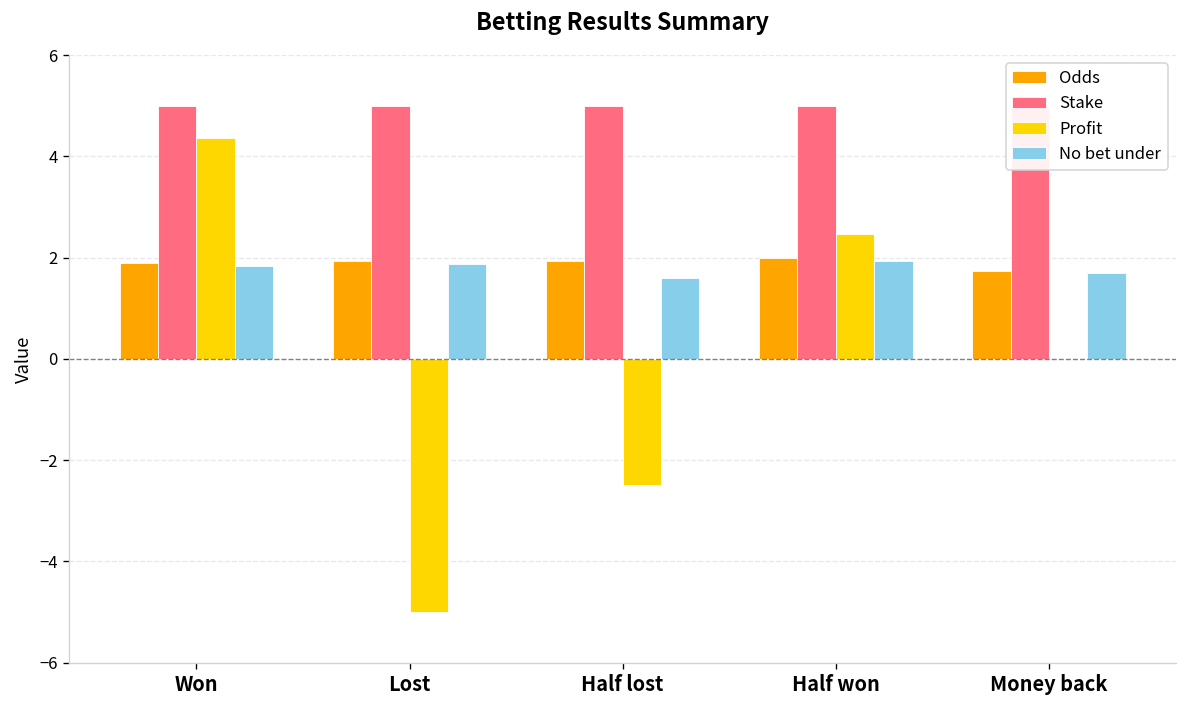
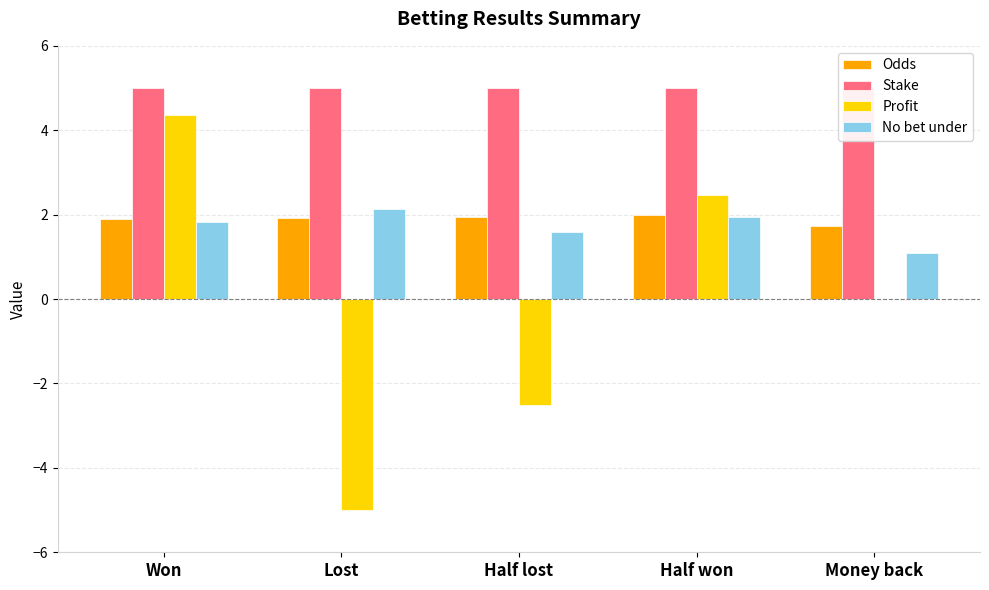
No bet under, Lost: 1.9 -> 2.1
No bet under, Money back: 1.7 -> 1.1
